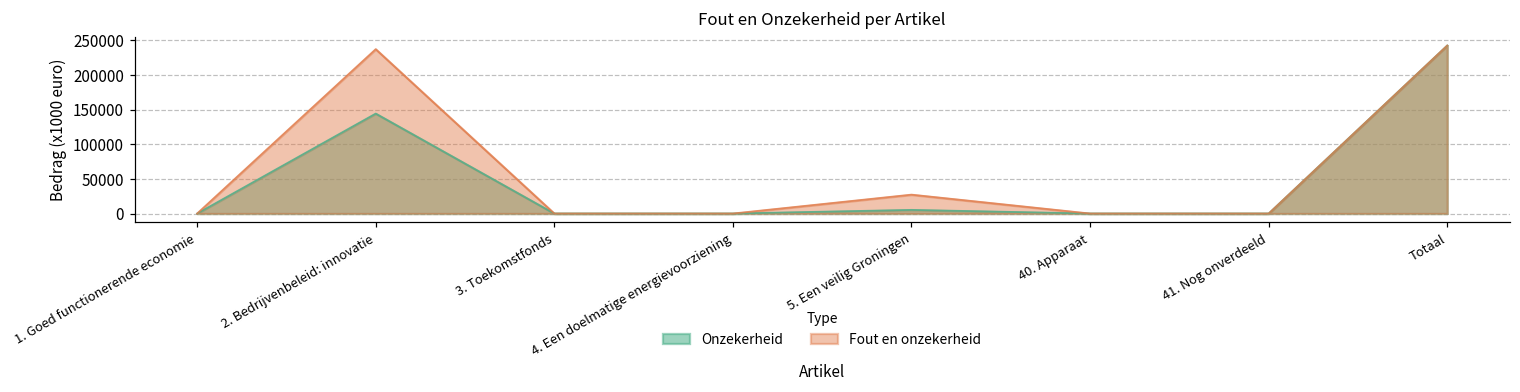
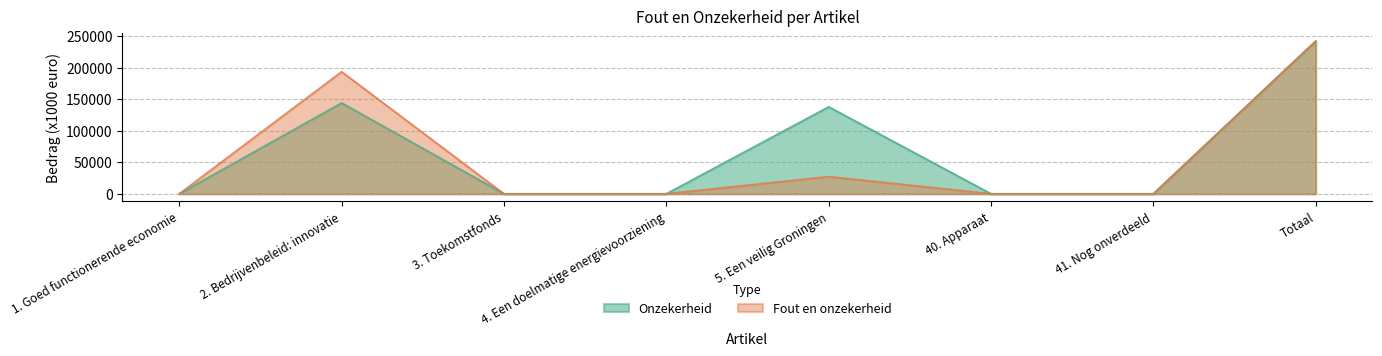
Fout en onzekerheid, 2. Bedrijvenbeleid: innovatie: 240000 -> 190000
Onzekerheid, 5. Een veilig Groningen: 10000 -> 140000
